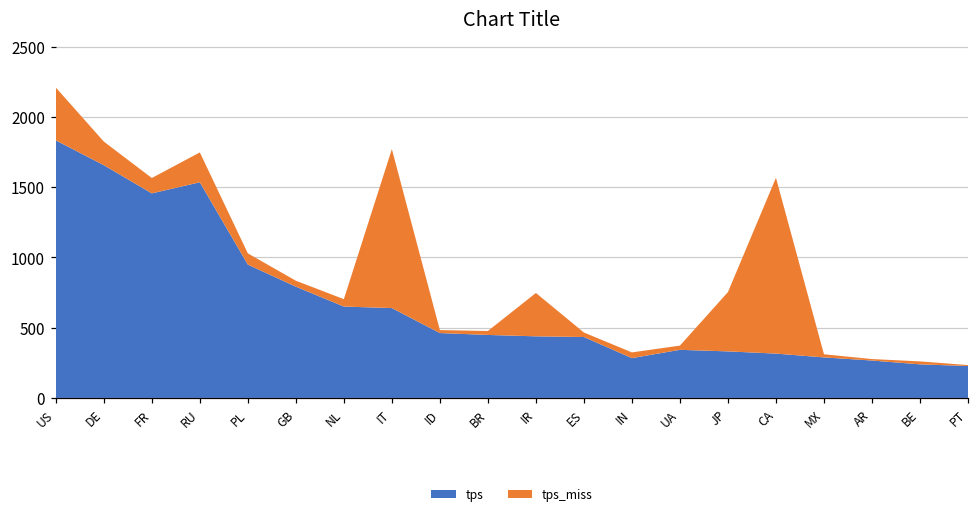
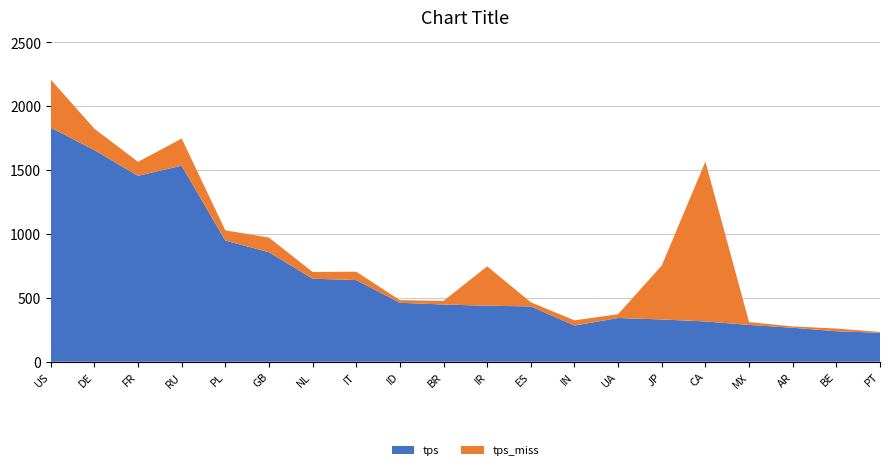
tps, GB: 790 -> 860
tps_miss, GB: 40 -> 110
tps_miss, IT: 1130 -> 70
